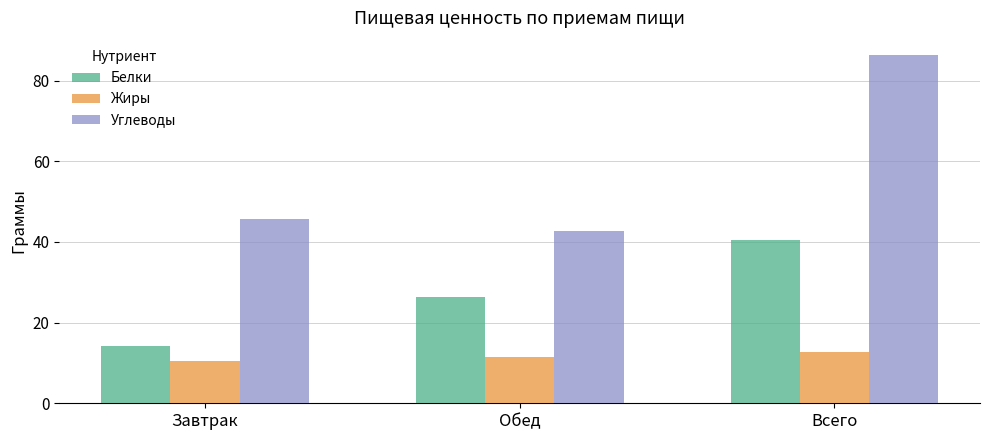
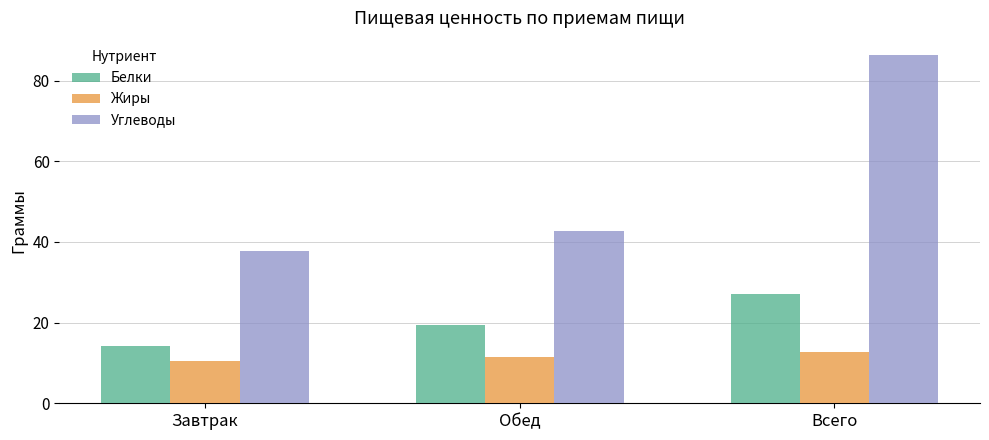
Углеводы, Завтрак: 46 -> 38
Белки, Обед: 26 -> 20
Белки, Всего: 41 -> 27
